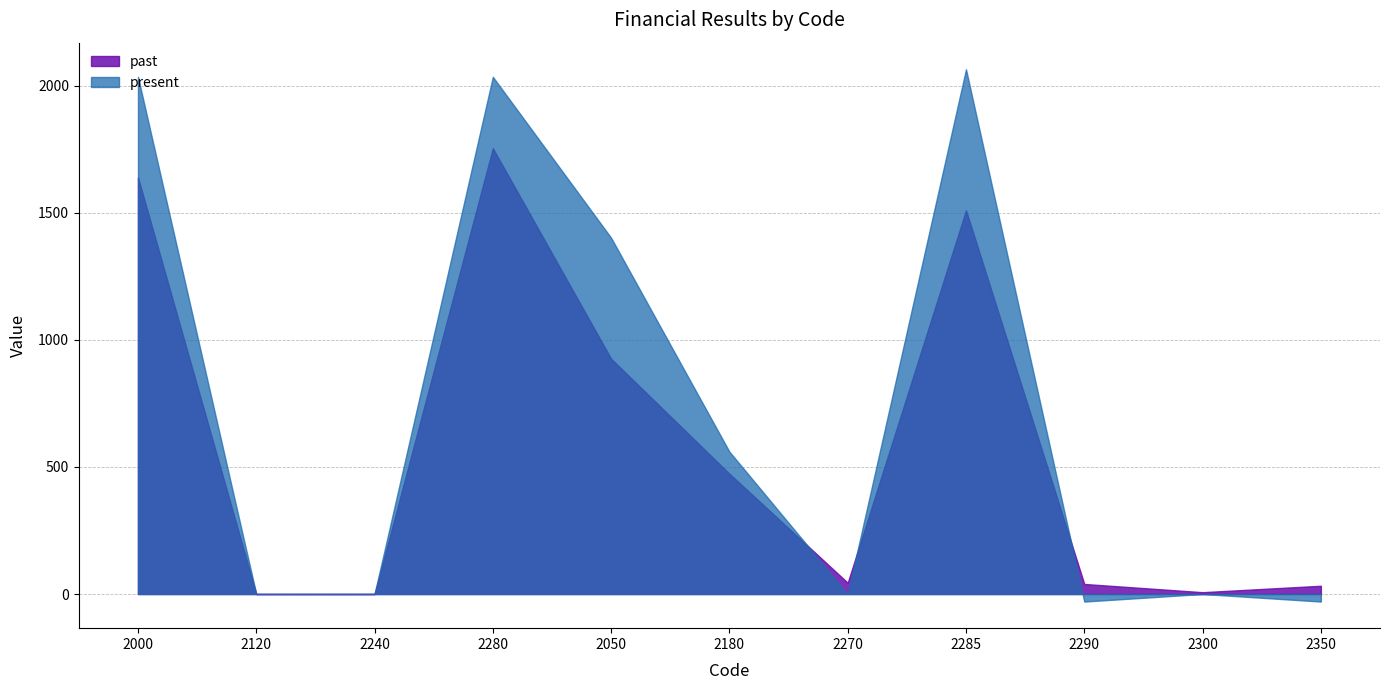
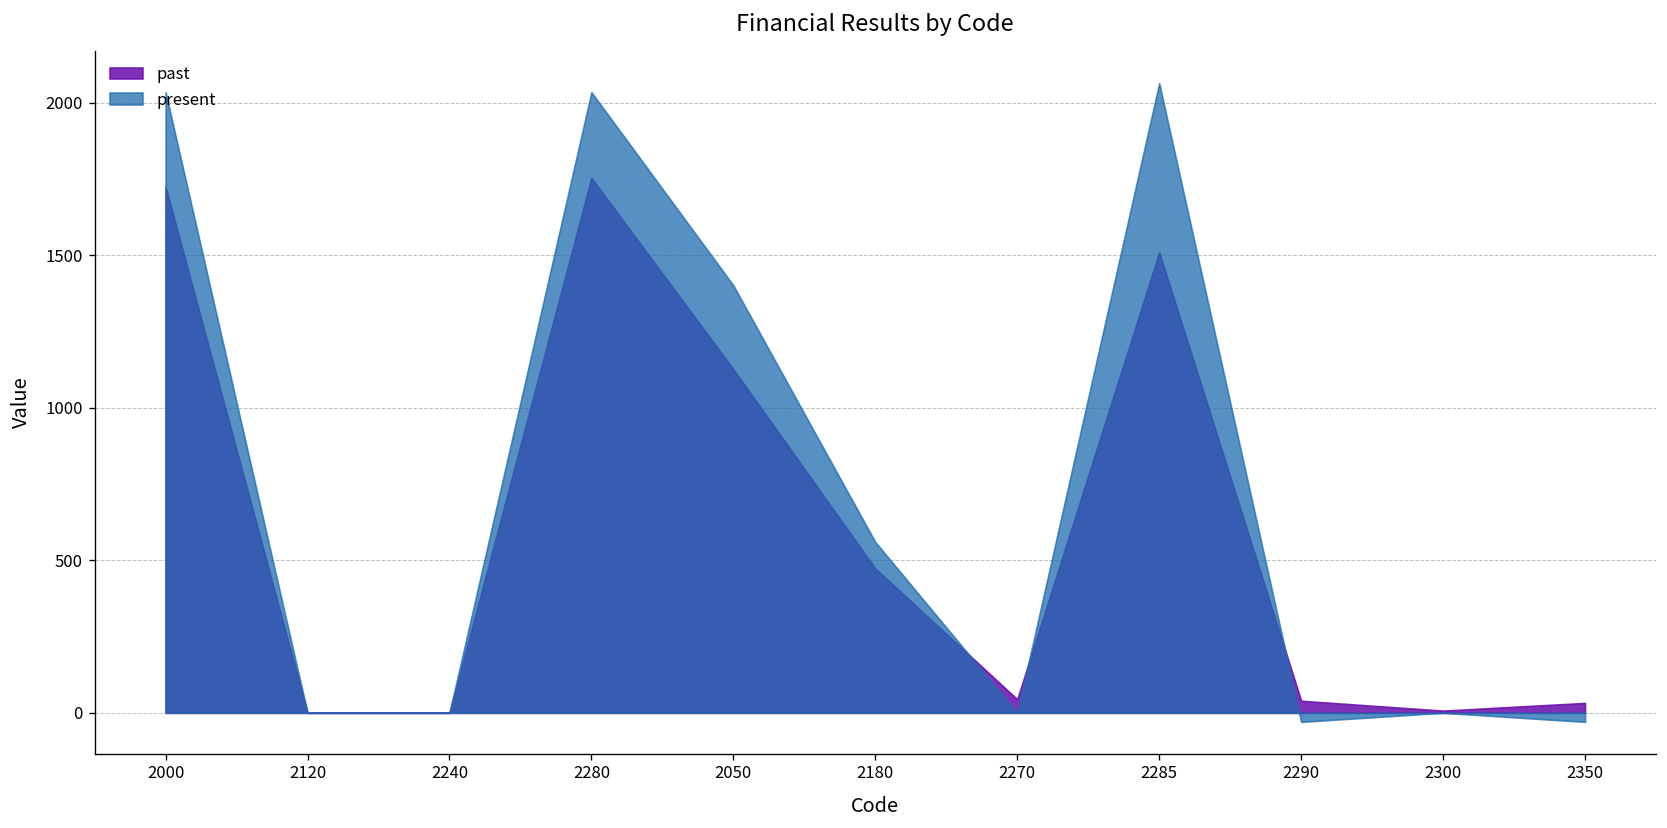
past, 2000: 1640 -> 1720
past, 2050: 930 -> 1130
